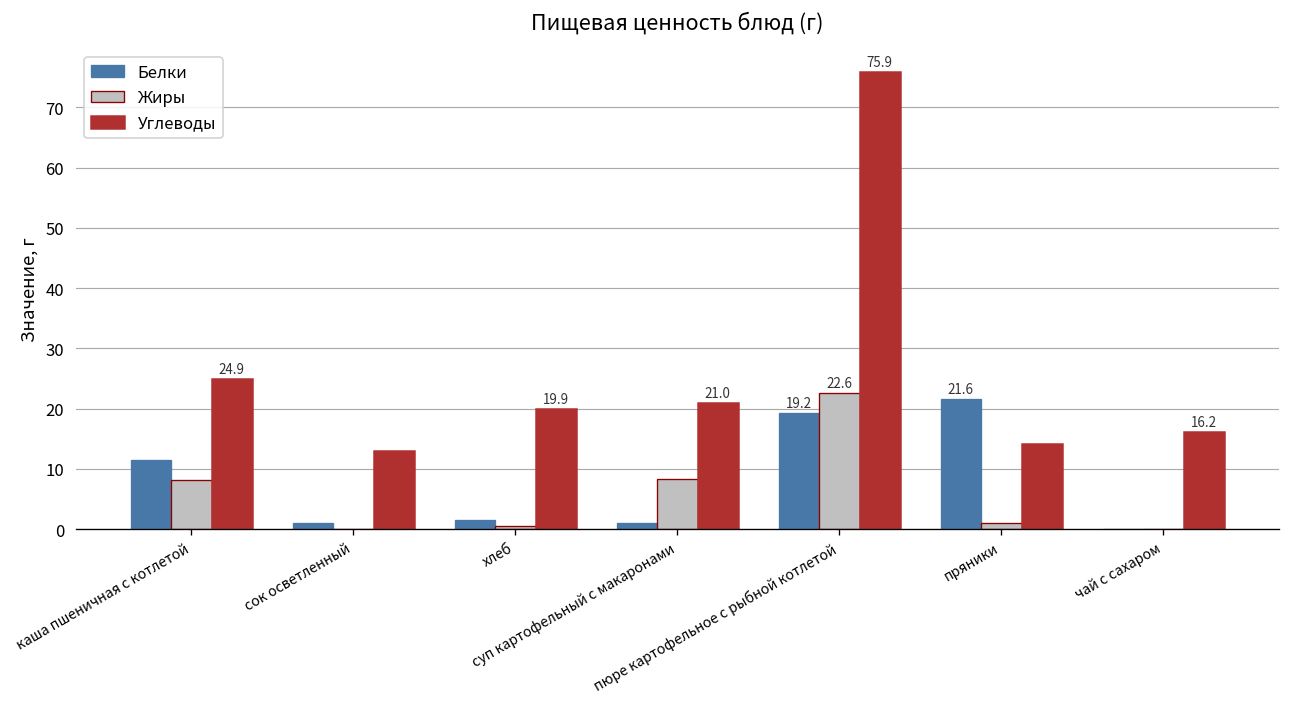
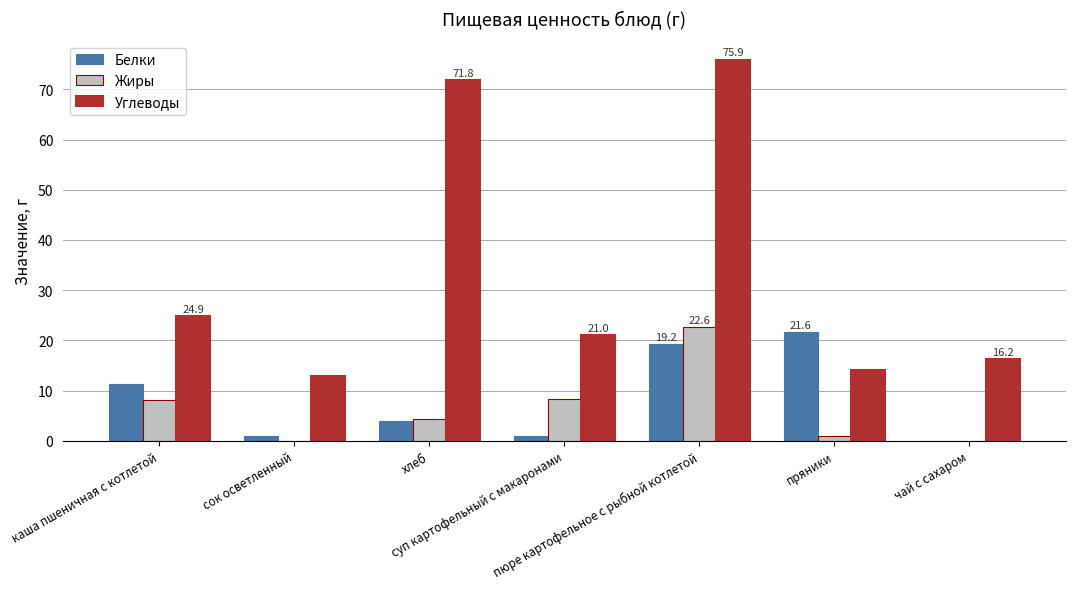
Белки, хлеб: 2 -> 4
Жиры, хлеб: 0 -> 4
Углеводы, хлеб: 19.9 -> 71.8
